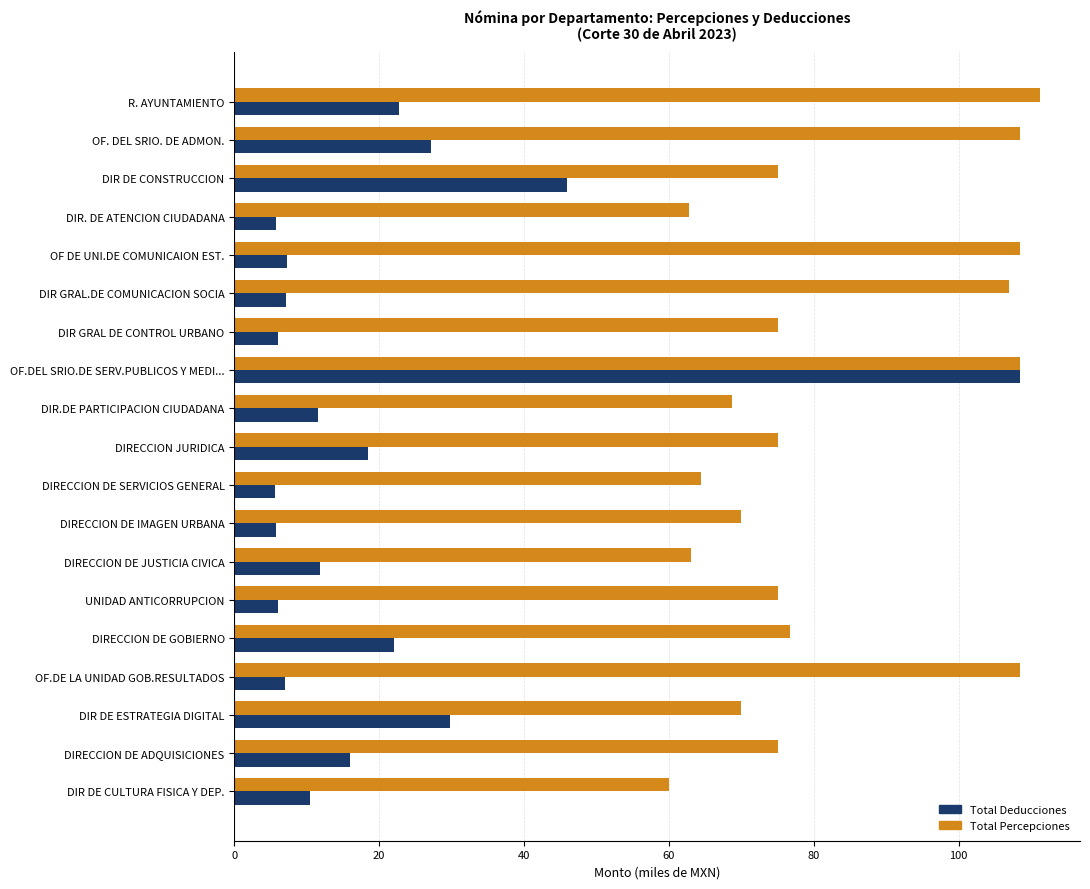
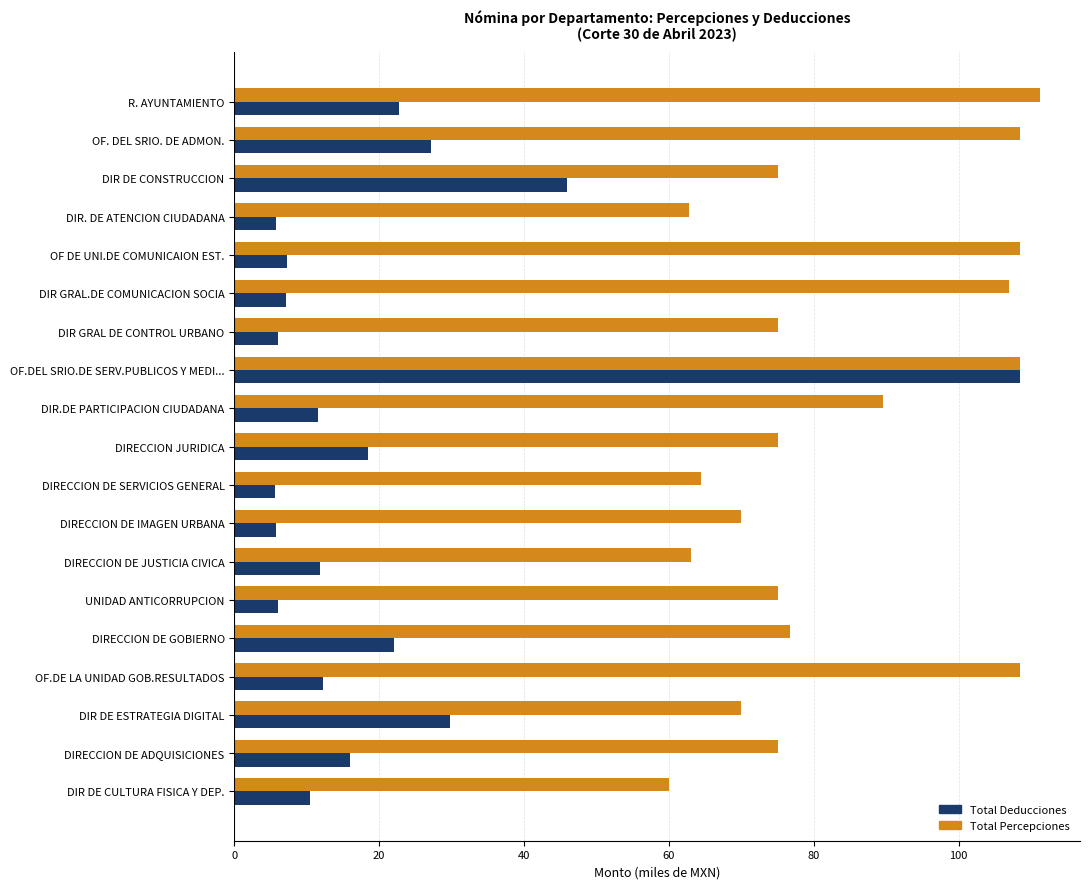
Total Percepciones, DIR.DE PARTICIPACION CIUDADANA: 69 -> 90
Total Deducciones, OF.DE LA UNIDAD GOB.RESULTADOS: 7 -> 12
